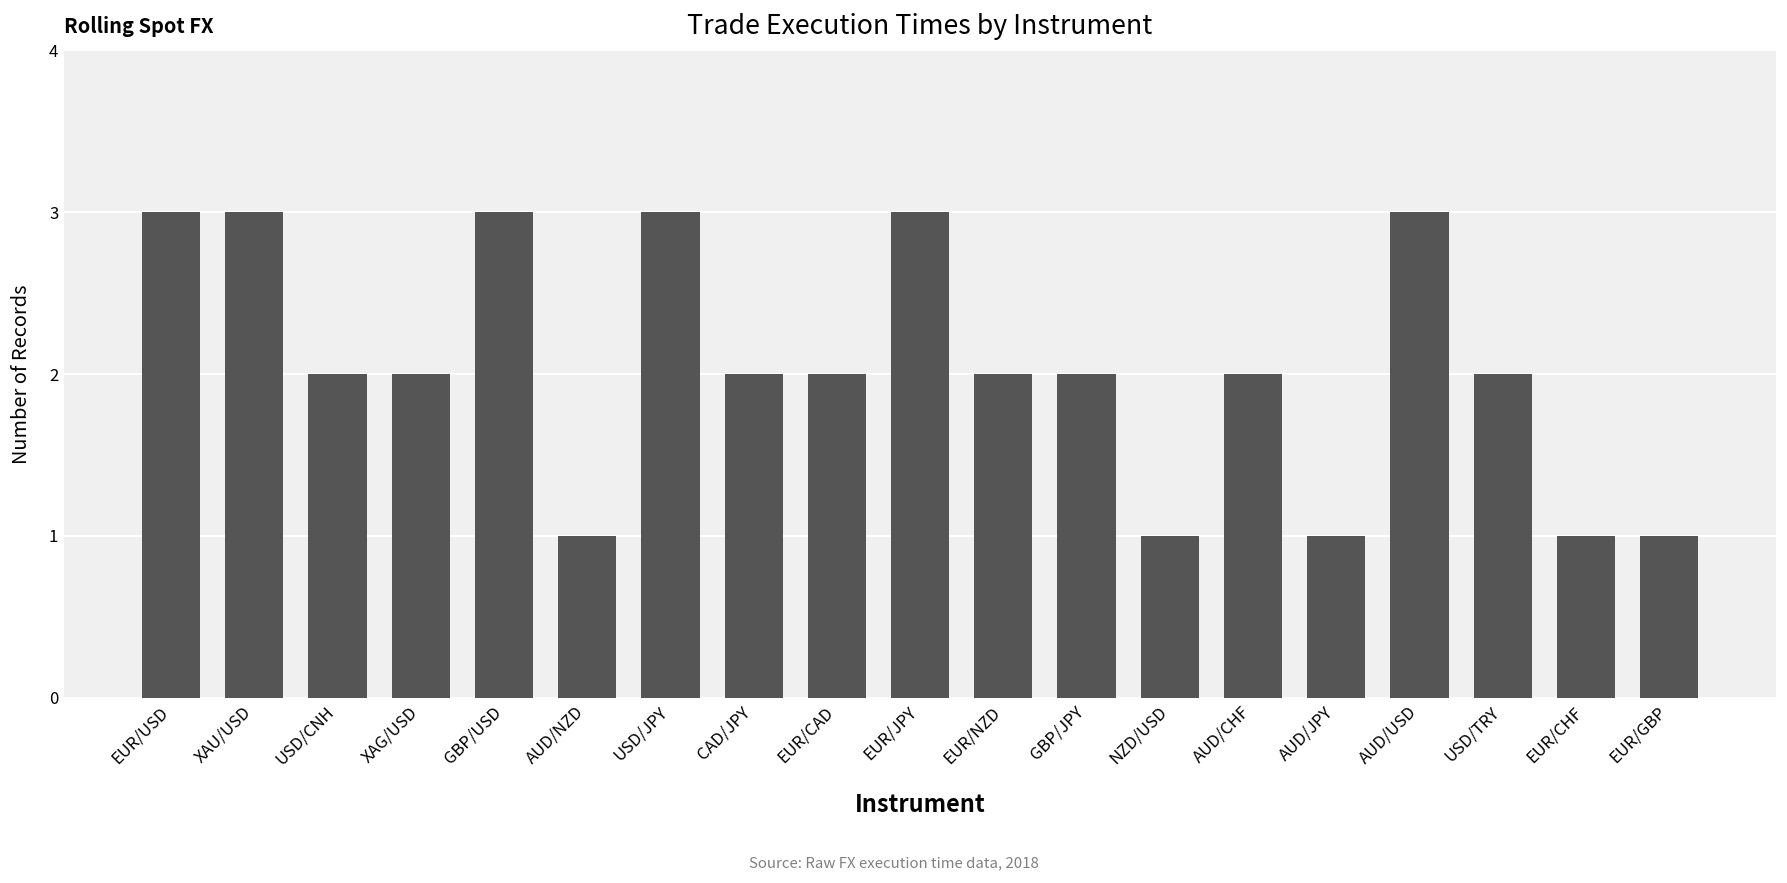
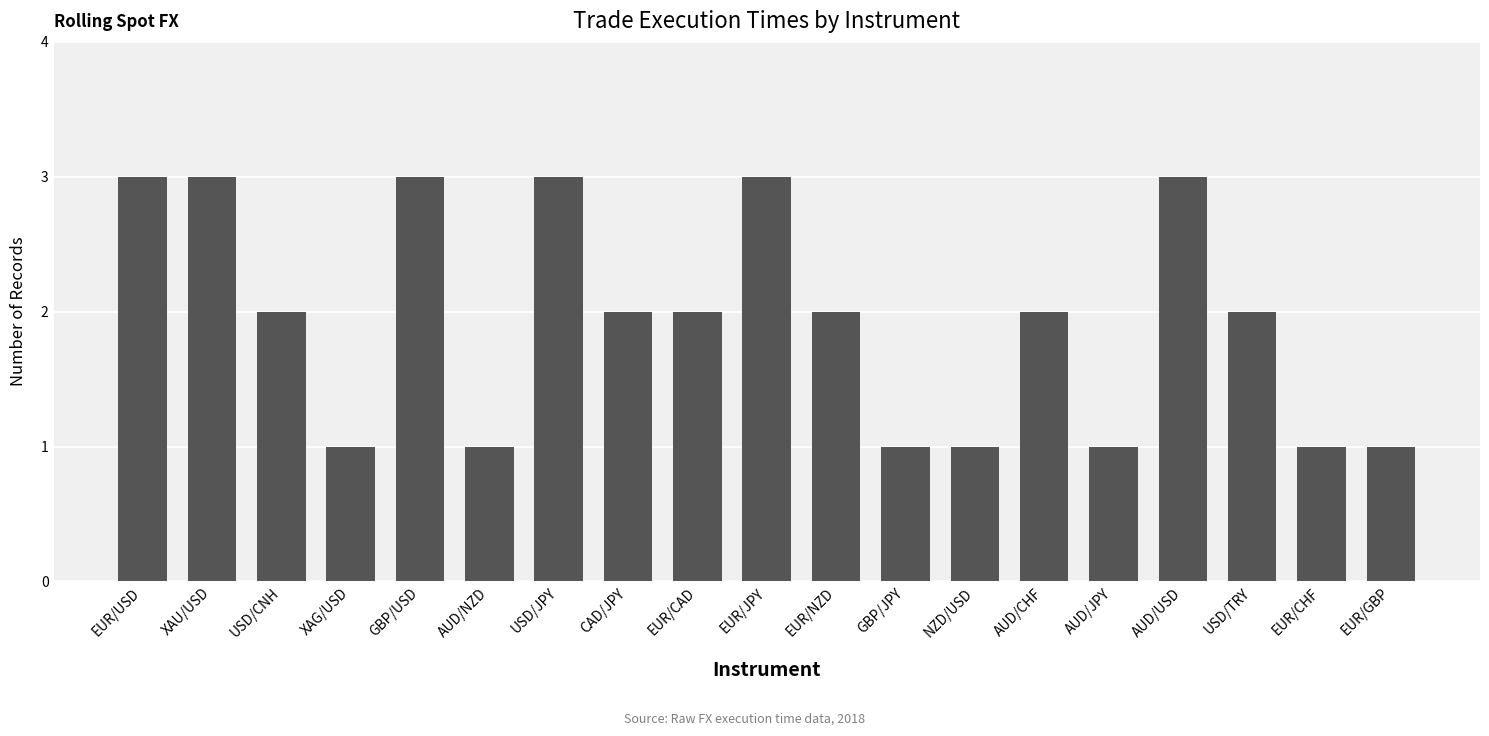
XAG/USD: 2 -> 1
GBP/JPY: 2 -> 1
